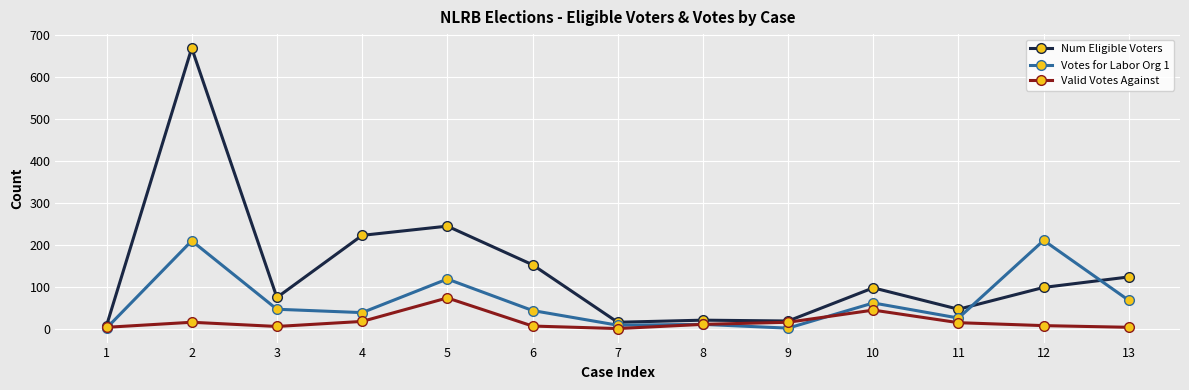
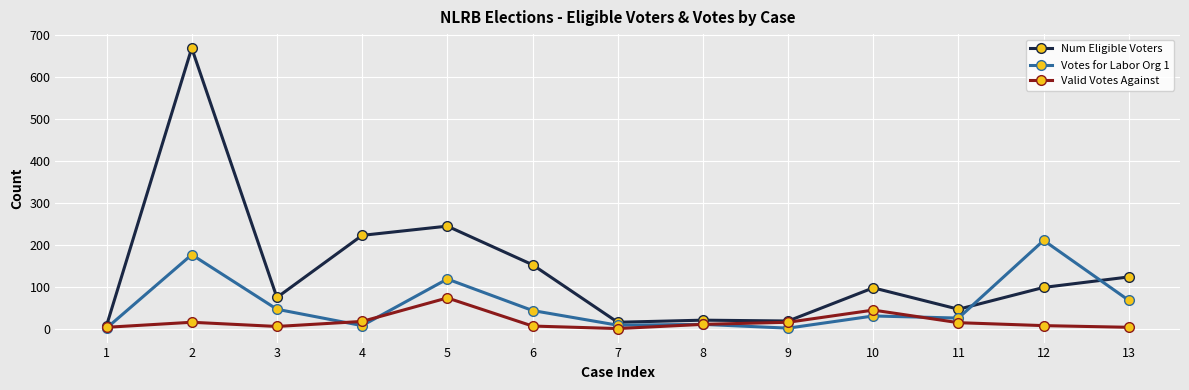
Votes for Labor Org 1, 2: 210 -> 180
Votes for Labor Org 1, 4: 40 -> 10
Votes for Labor Org 1, 10: 60 -> 30
